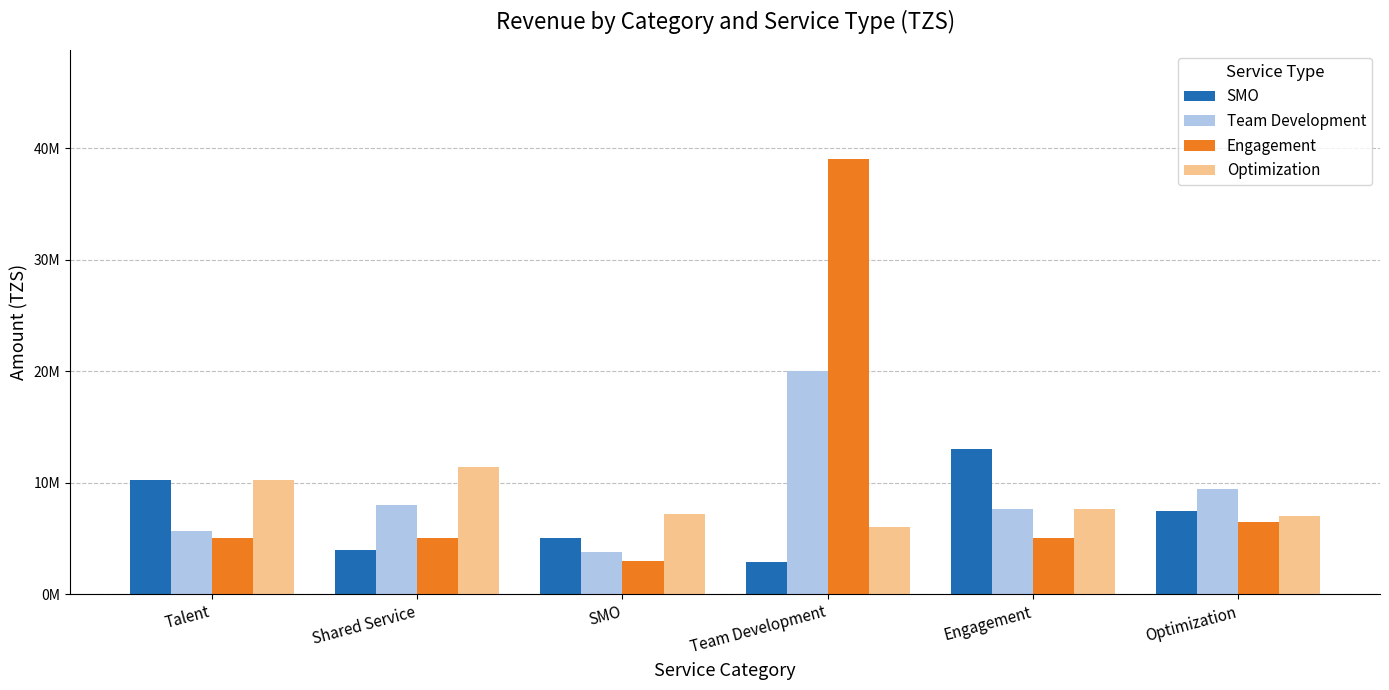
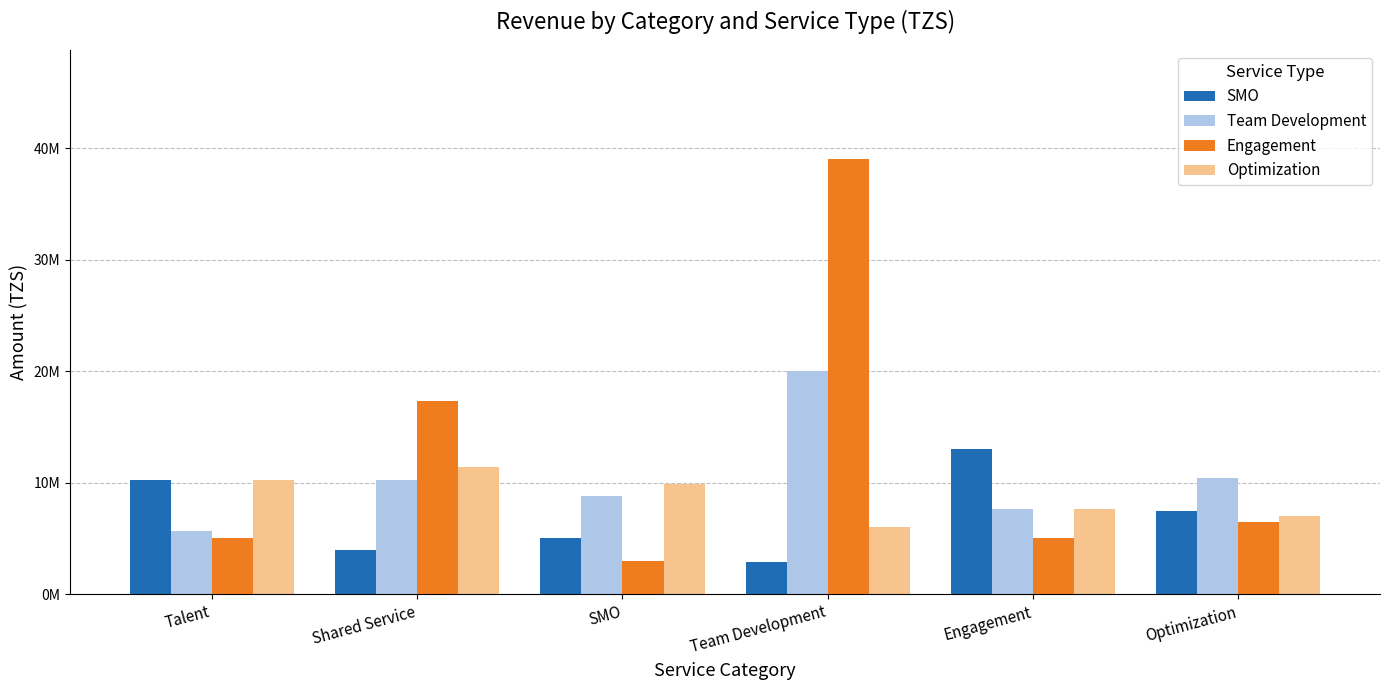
Team Development, Shared Service: 8000000 -> 10300000
Engagement, Shared Service: 5000000 -> 17300000
Team Development, SMO: 3800000 -> 8800000
Optimization, SMO: 7200000 -> 9900000
Team Development, Optimization: 9500000 -> 10500000
